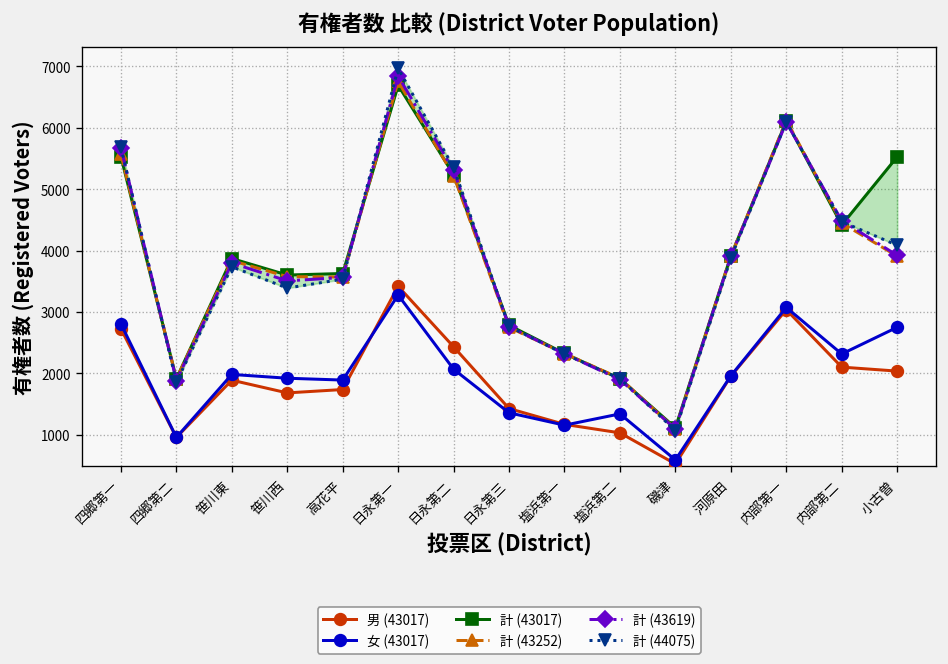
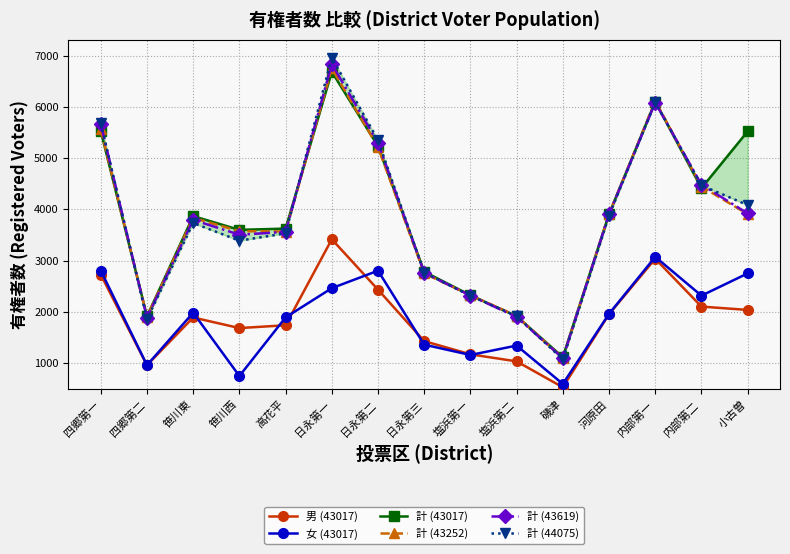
女 (43017), 笹川西: 1900 -> 700
女 (43017), 日永第一: 3300 -> 2500
女 (43017), 日永第二: 2100 -> 2800
